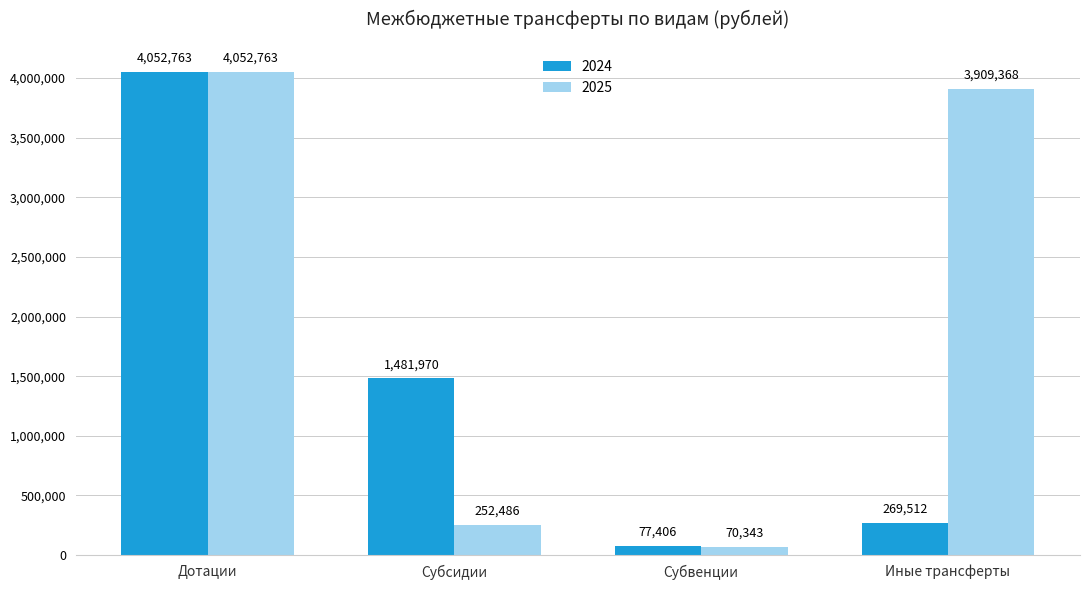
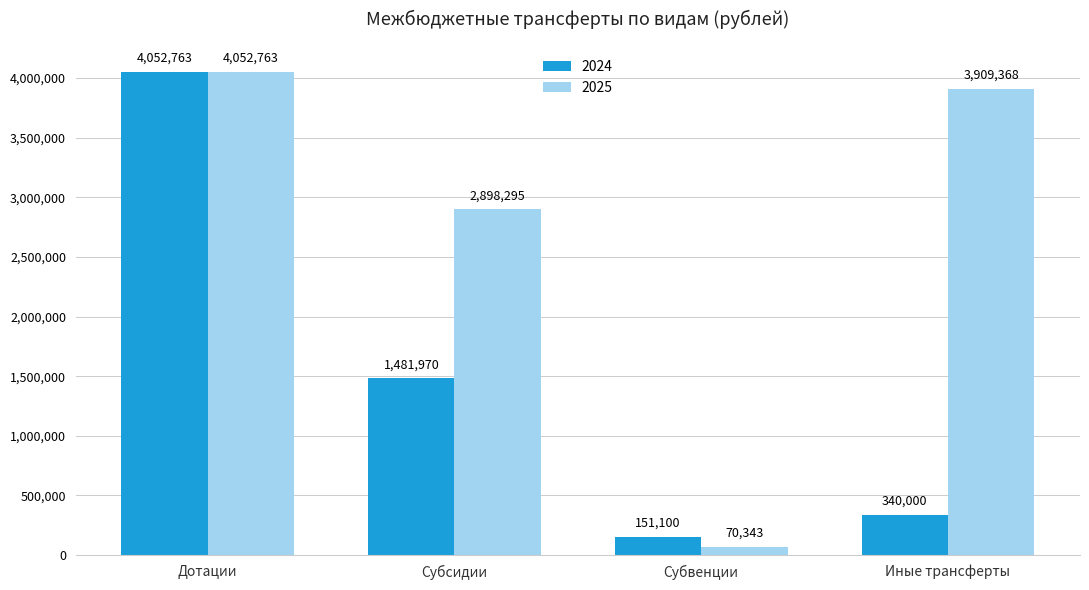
2025, Субсидии: 252,486 -> 2,898,295
2024, Субвенции: 77,406 -> 151,100
2024, Иные трансферты: 269,512 -> 340,000
